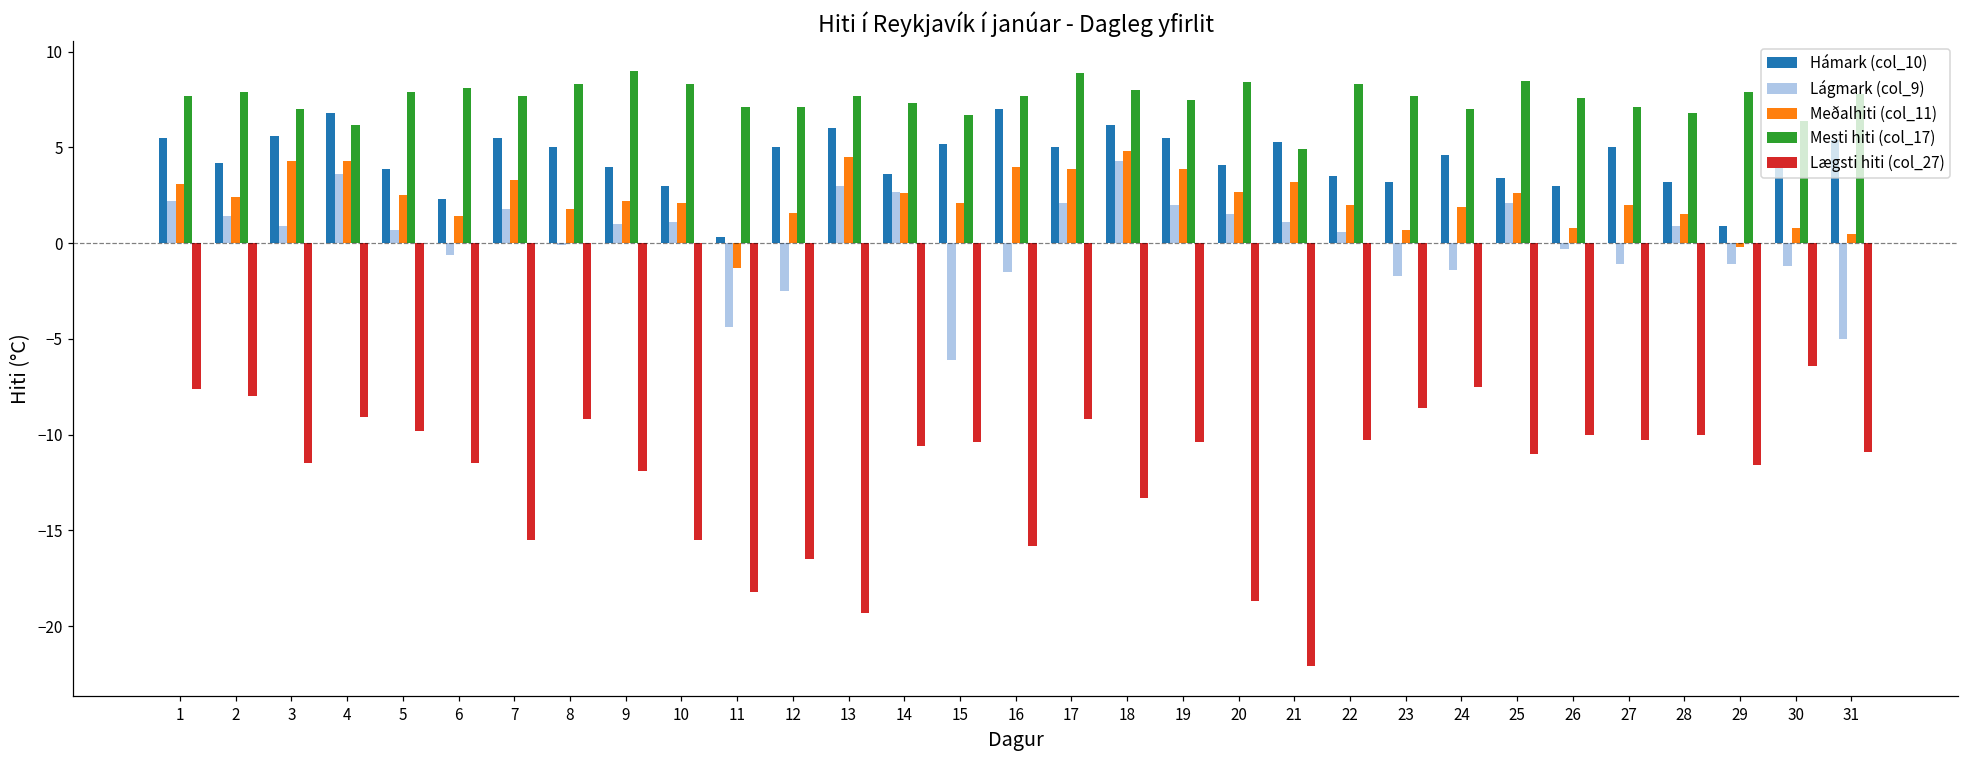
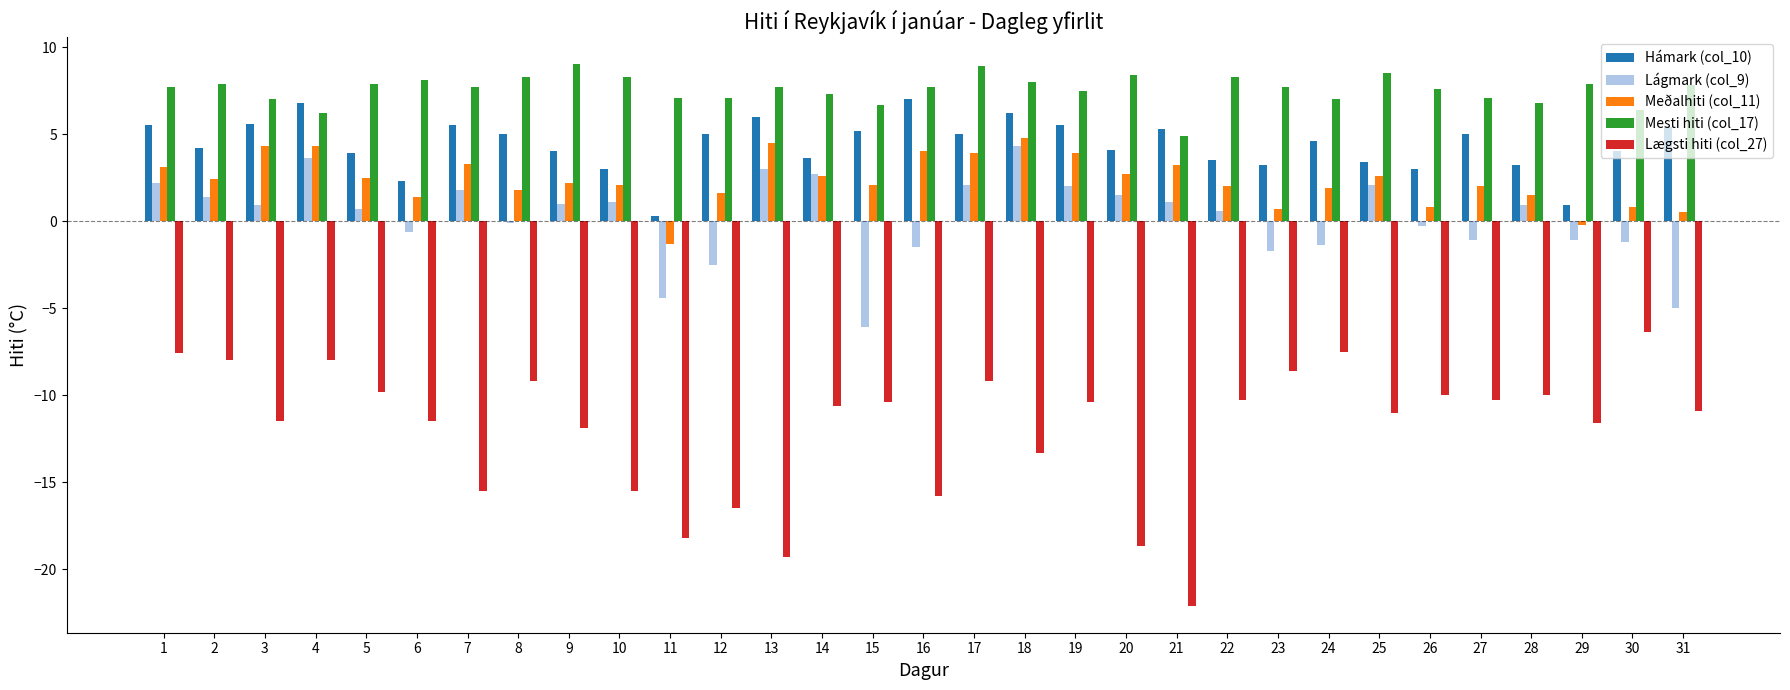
Lægsti hiti (col_27), 4: -9.1 -> -8.0
